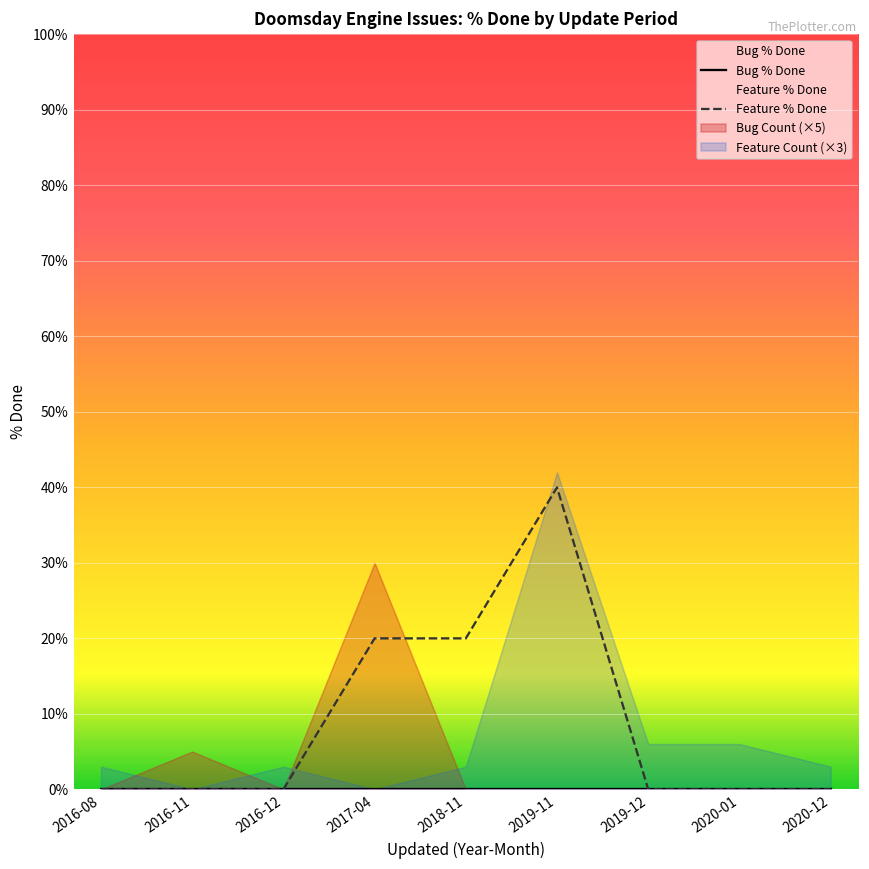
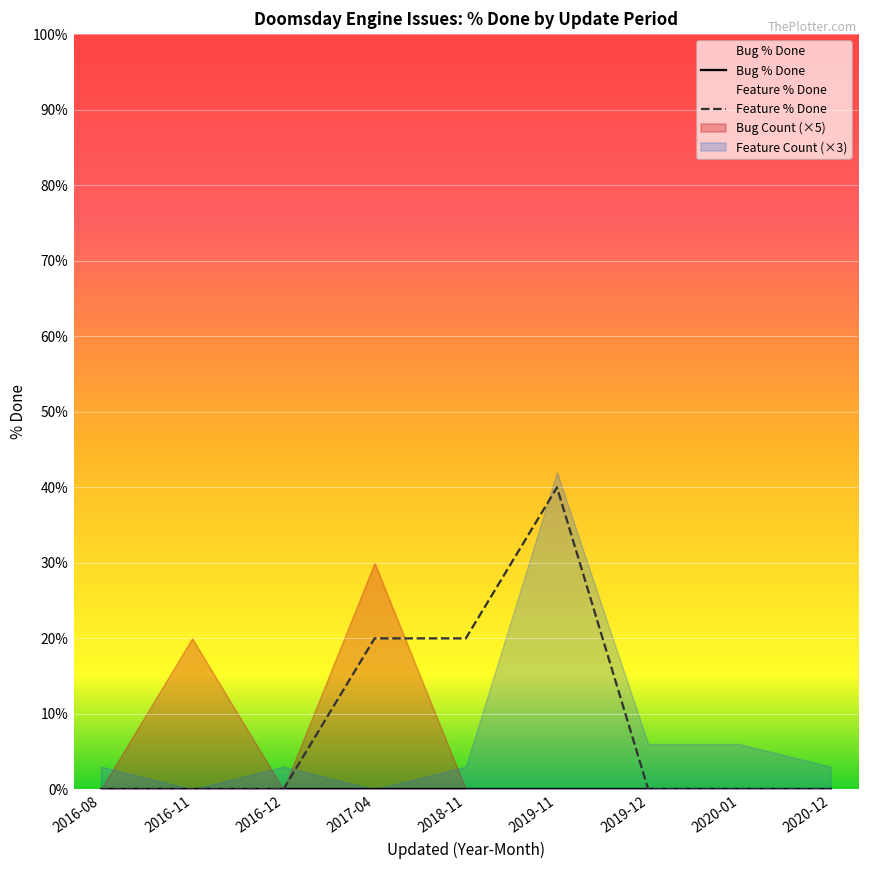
Bug Count (×5), 2016-11: 5% -> 20%
